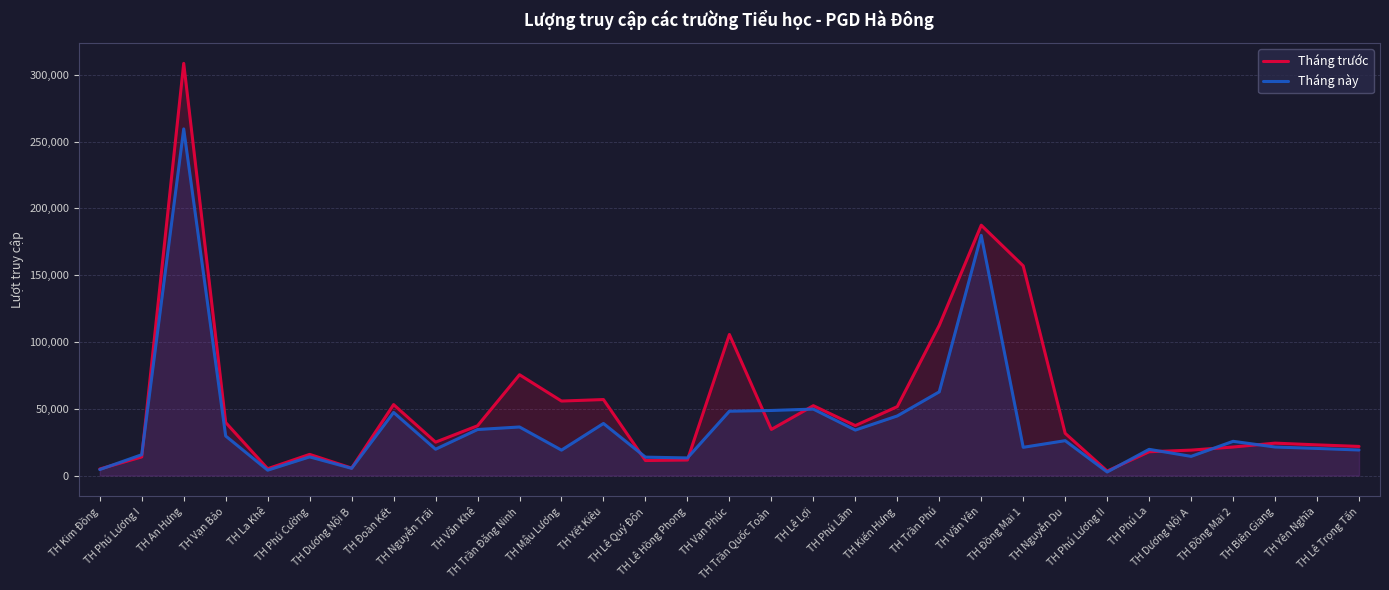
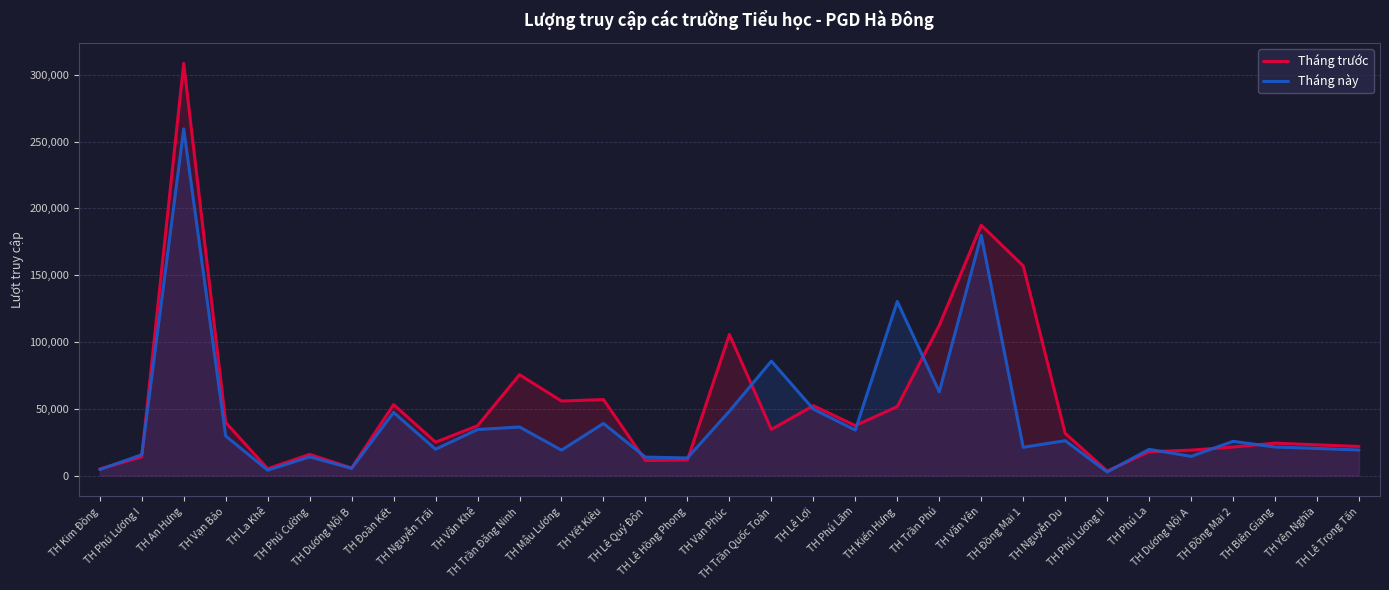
Tháng này, TH Trần Quốc Toản: 49,000 -> 86,000
Tháng này, TH Kiến Hưng: 45,000 -> 130,000
